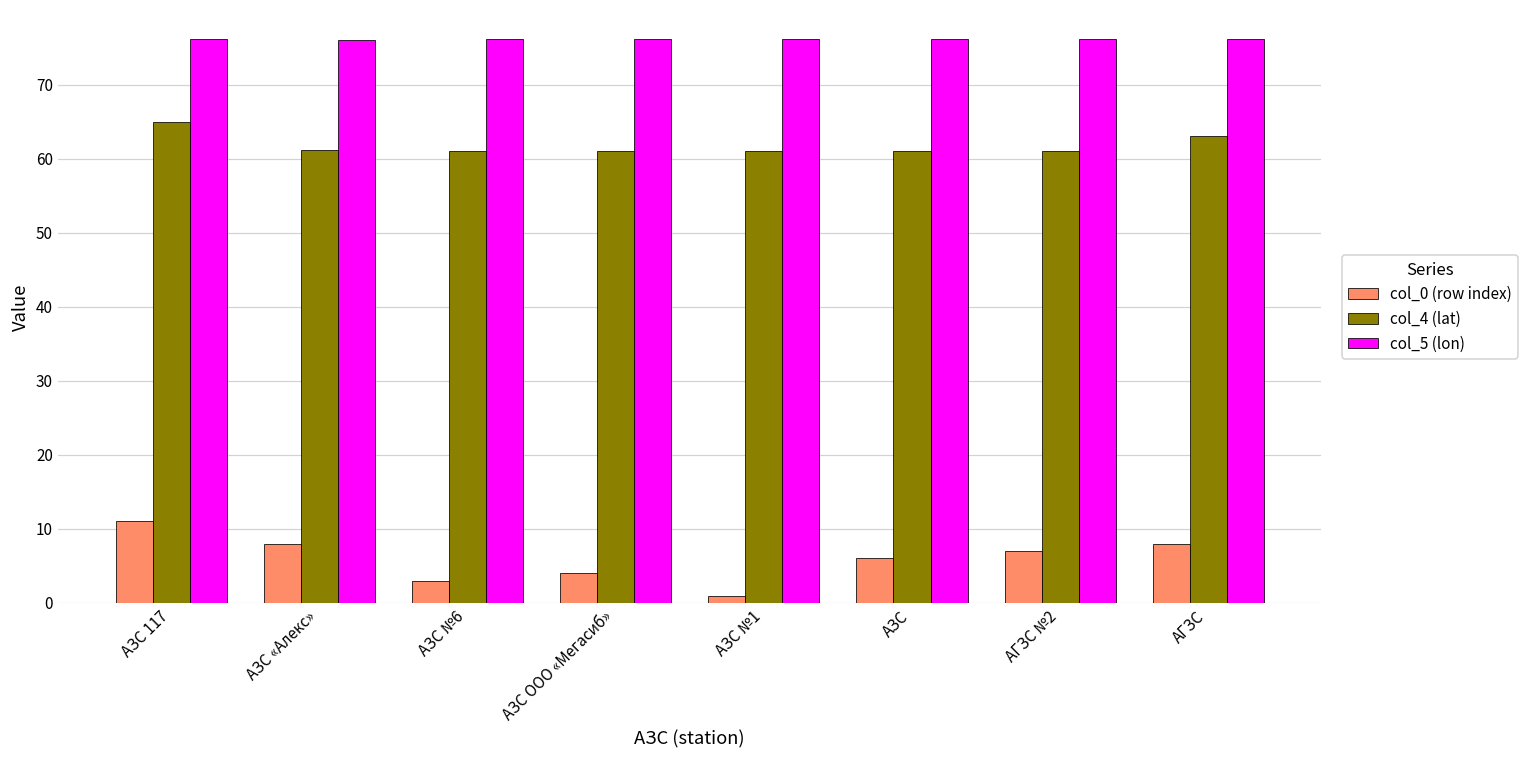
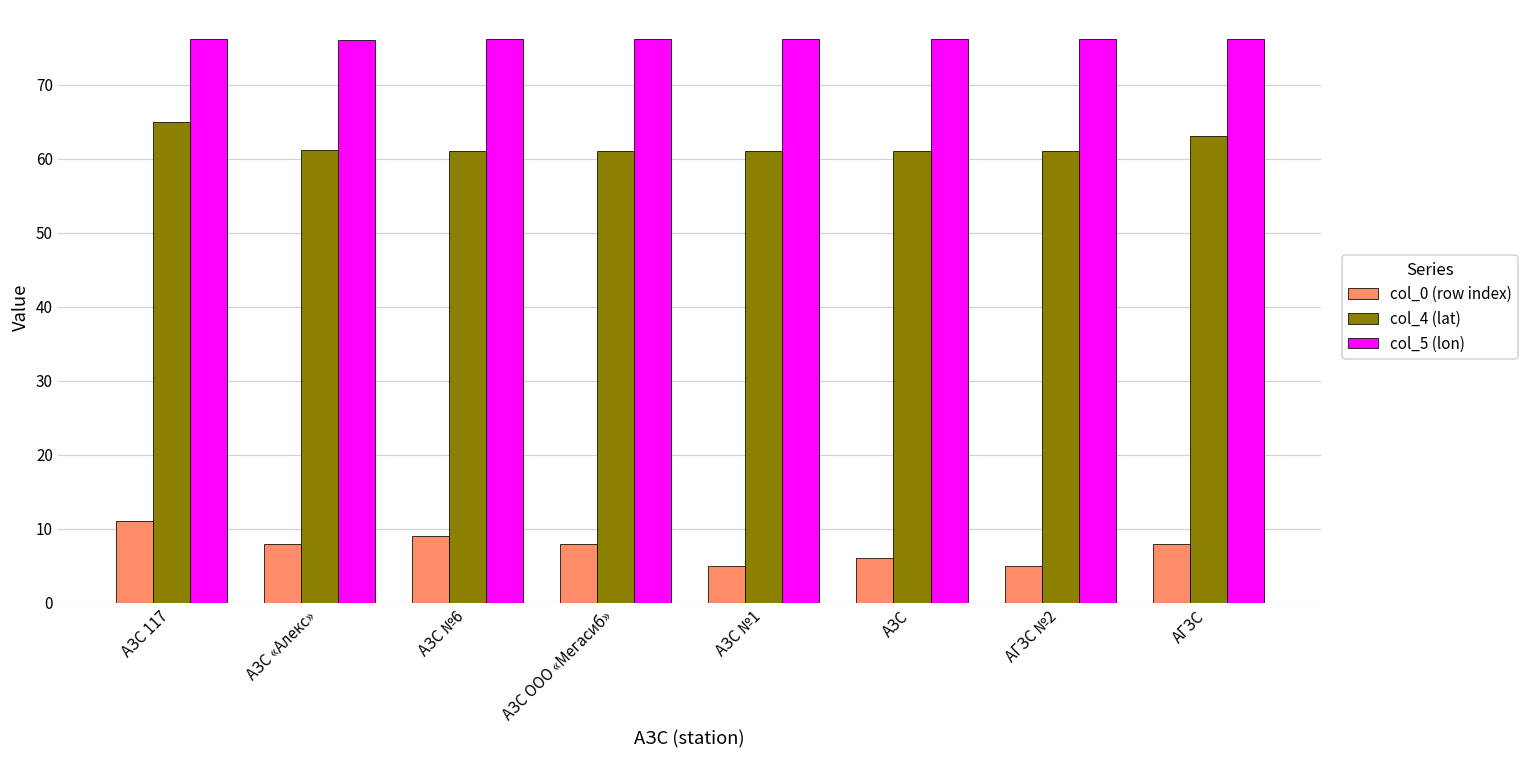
col_0 (row index), АЗС №6: 3 -> 9
col_0 (row index), АЗС ООО «Мегасиб»: 4 -> 8
col_0 (row index), АЗС №1: 1 -> 5
col_0 (row index), АГЗС №2: 7 -> 5
